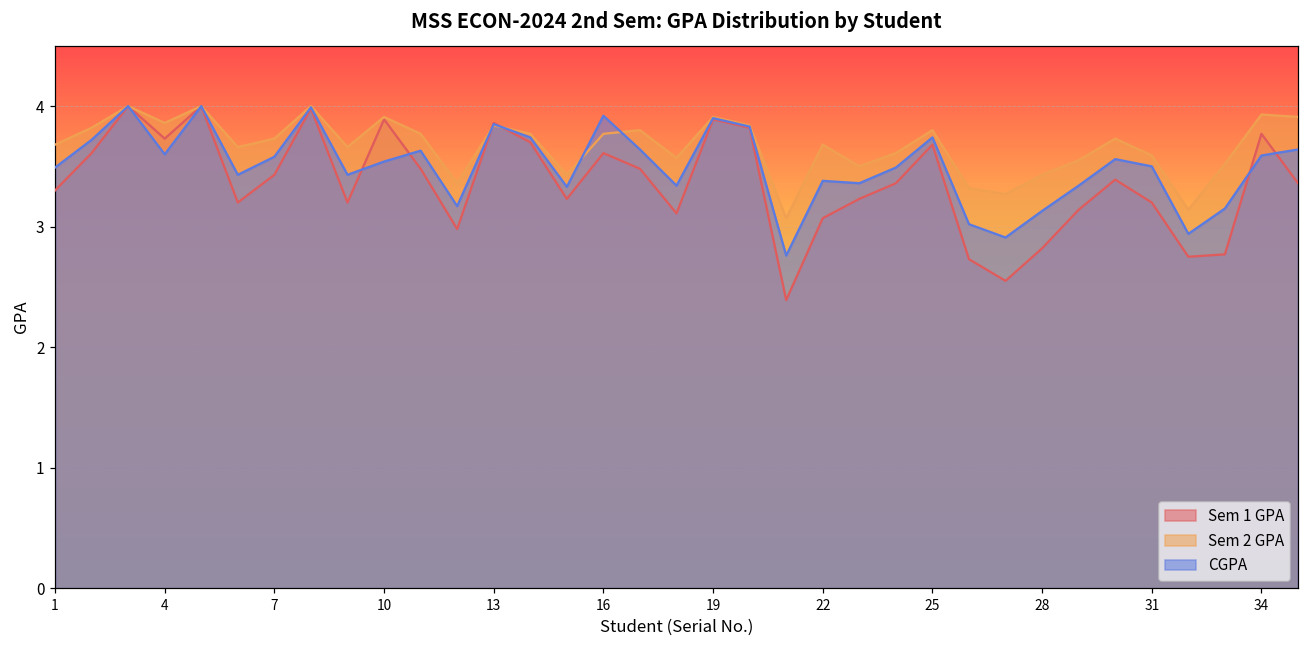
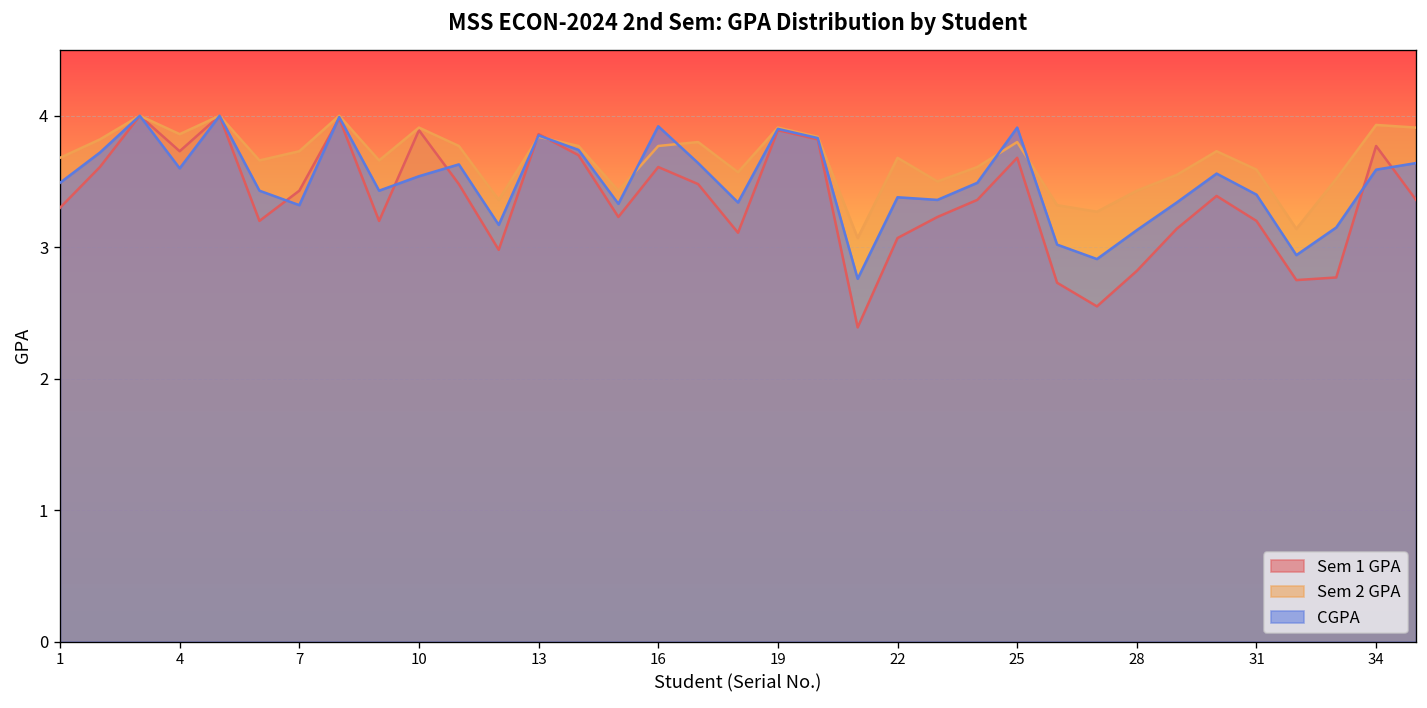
CGPA, 7: 3.58 -> 3.32
CGPA, 25: 3.74 -> 3.91
CGPA, 31: 3.5 -> 3.4
